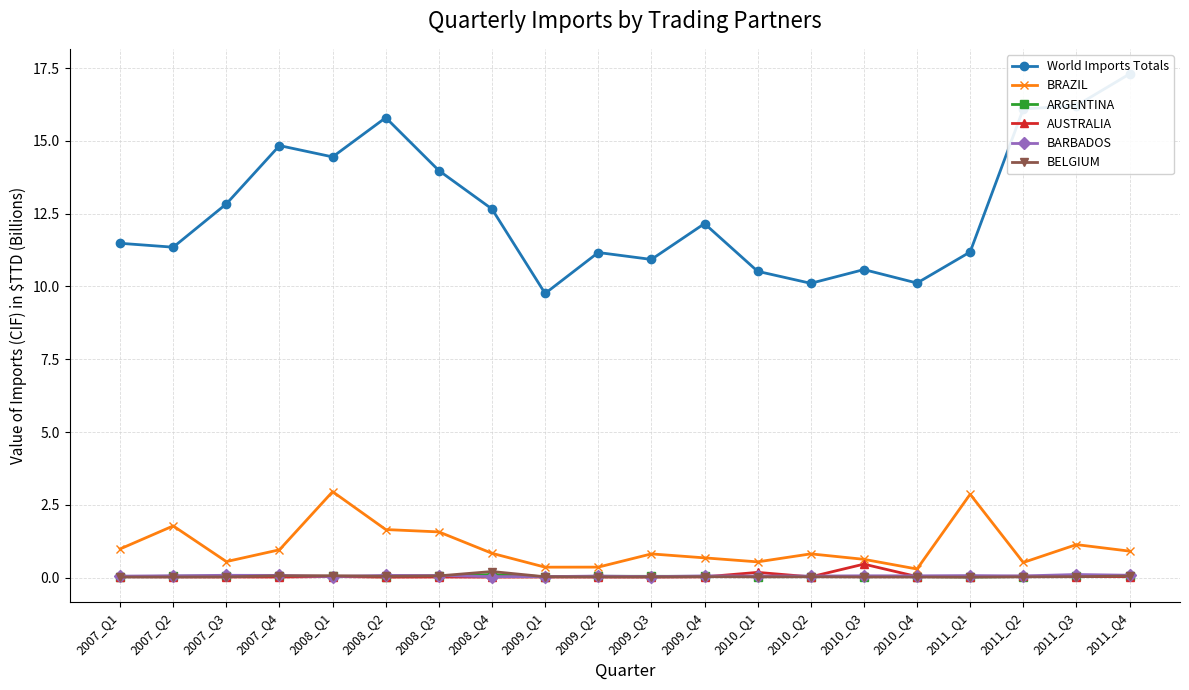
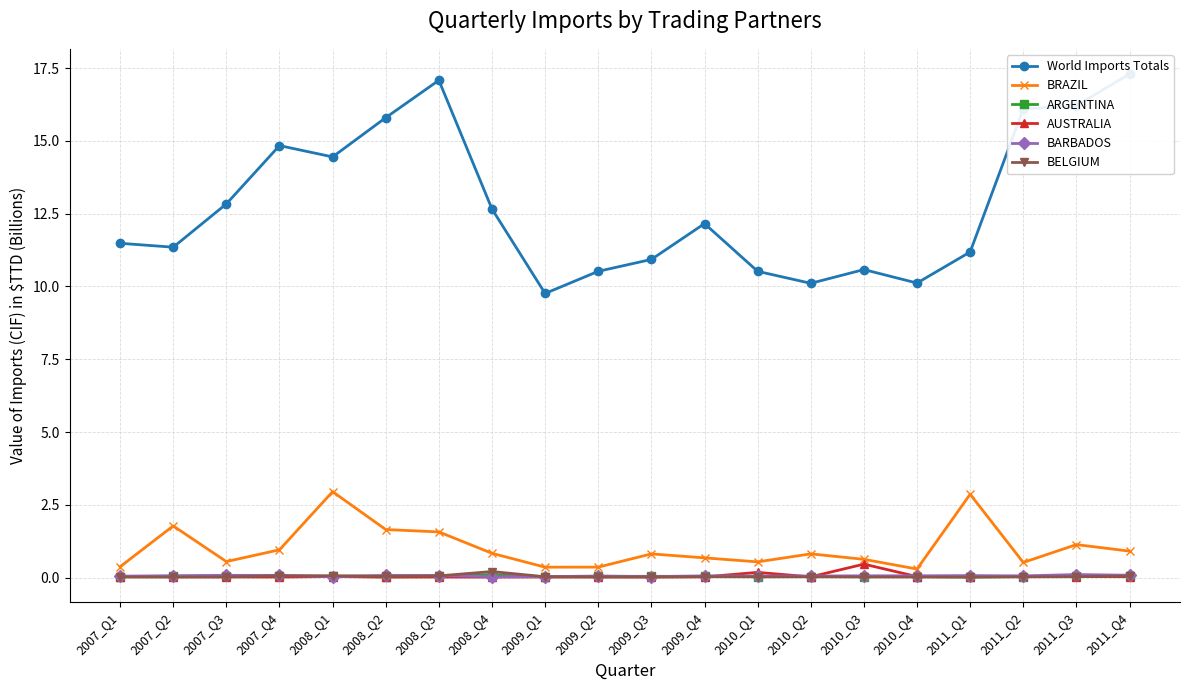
BRAZIL, 2007_Q1: 1.0 -> 0.4
World Imports Totals, 2008_Q3: 14.0 -> 17.1
World Imports Totals, 2009_Q2: 11.2 -> 10.5
